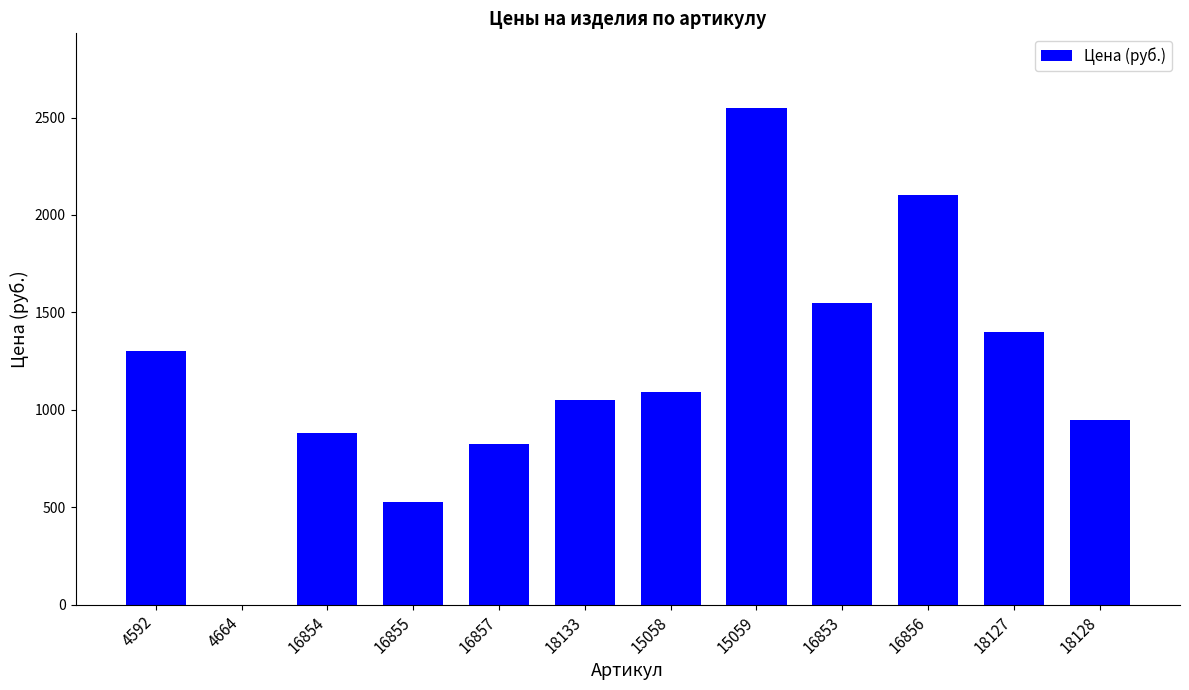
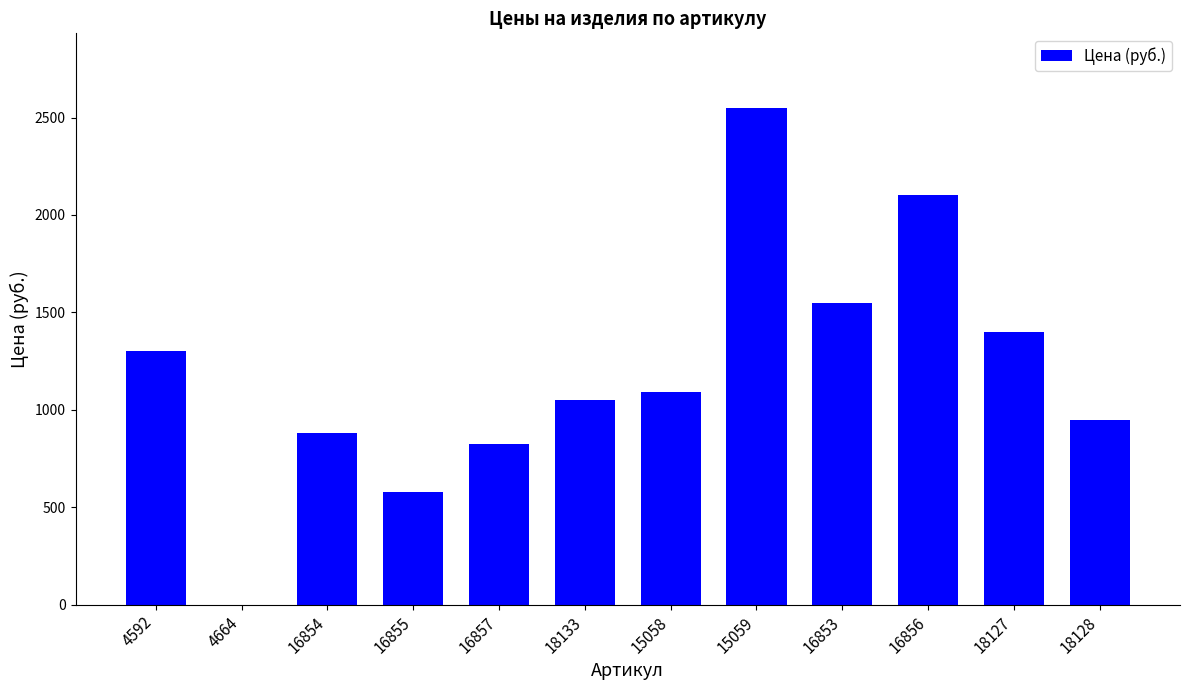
16855: 530 -> 580
